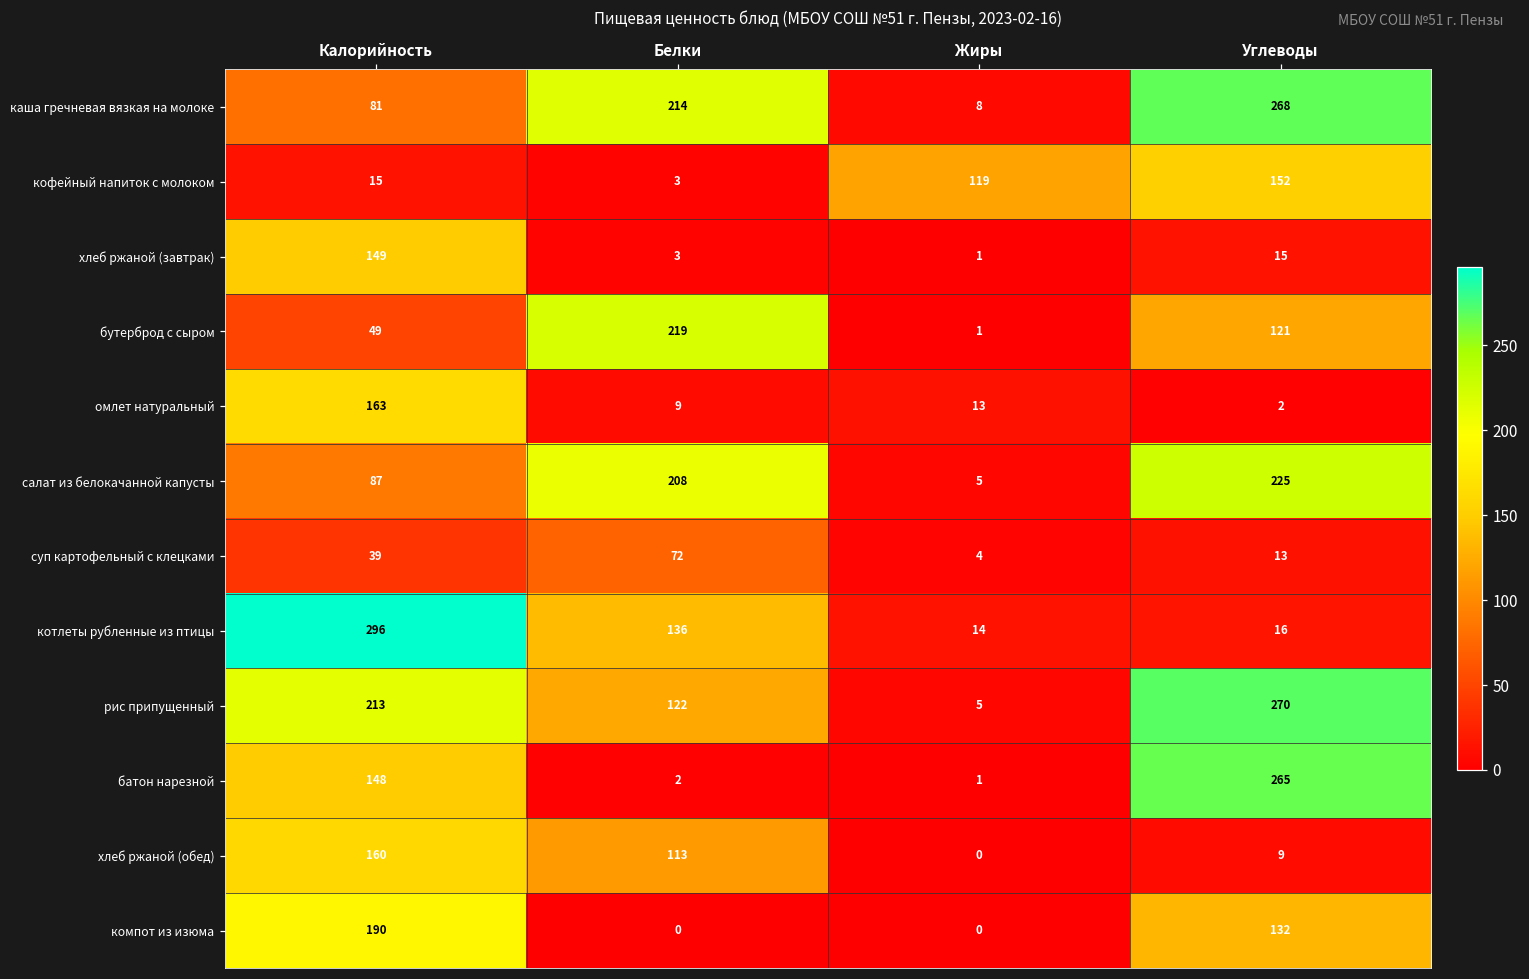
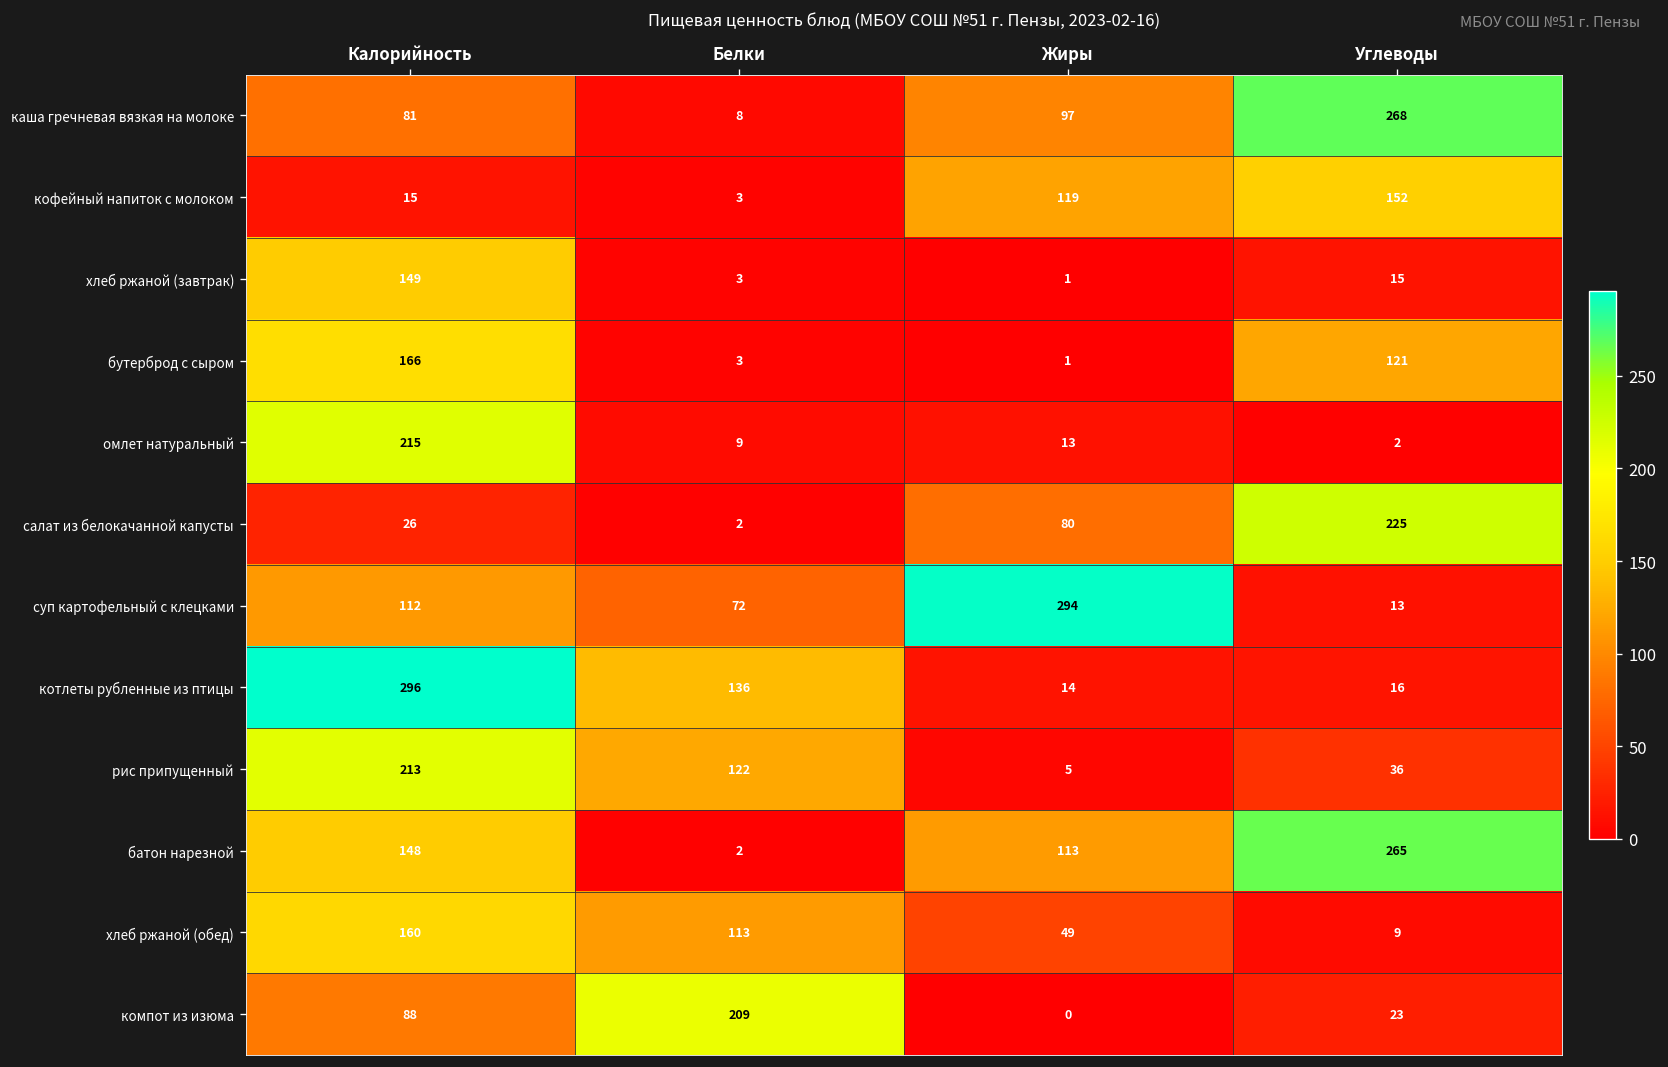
каша гречневая вязкая на молоке, Белки: 214 -> 8
каша гречневая вязкая на молоке, Жиры: 8 -> 97
бутерброд с сыром, Калорийность: 49 -> 166
бутерброд с сыром, Белки: 219 -> 3
омлет натуральный, Калорийность: 163 -> 215
салат из белокачанной капусты, Калорийность: 87 -> 26
салат из белокачанной капусты, Белки: 208 -> 2
салат из белокачанной капусты, Жиры: 5 -> 80
суп картофельный с клецками, Калорийность: 39 -> 112
суп картофельный с клецками, Жиры: 4 -> 294
рис припущенный, Углеводы: 270 -> 36
батон нарезной, Жиры: 1 -> 113
хлеб ржаной (обед), Жиры: 0 -> 49
компот из изюма, Калорийность: 190 -> 88
компот из изюма, Белки: 0 -> 209
компот из изюма, Углеводы: 132 -> 23
